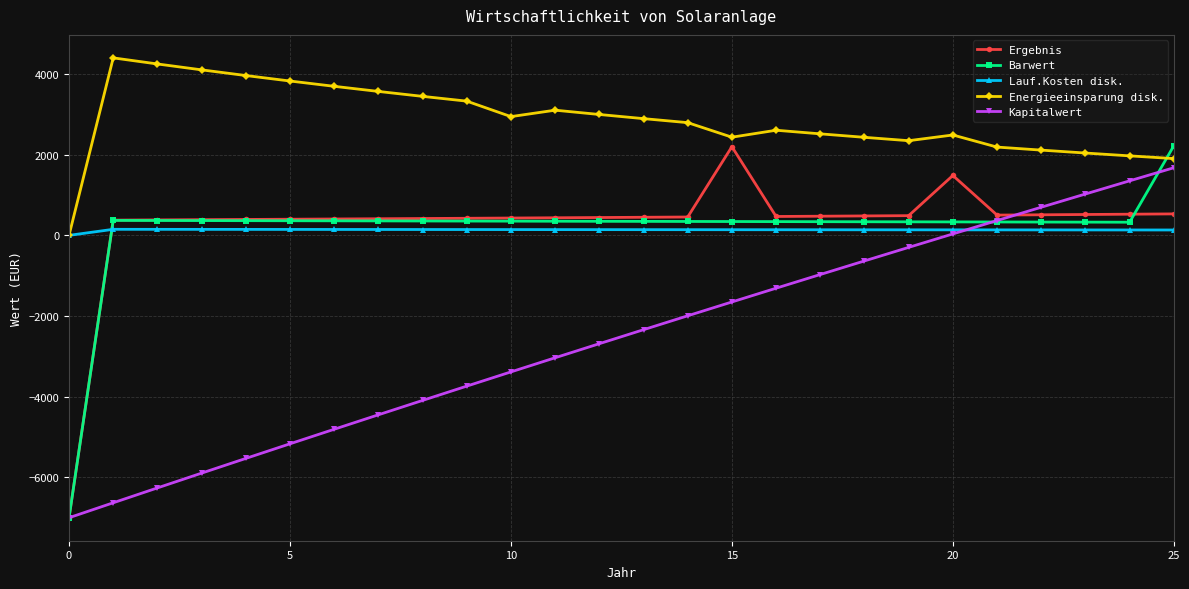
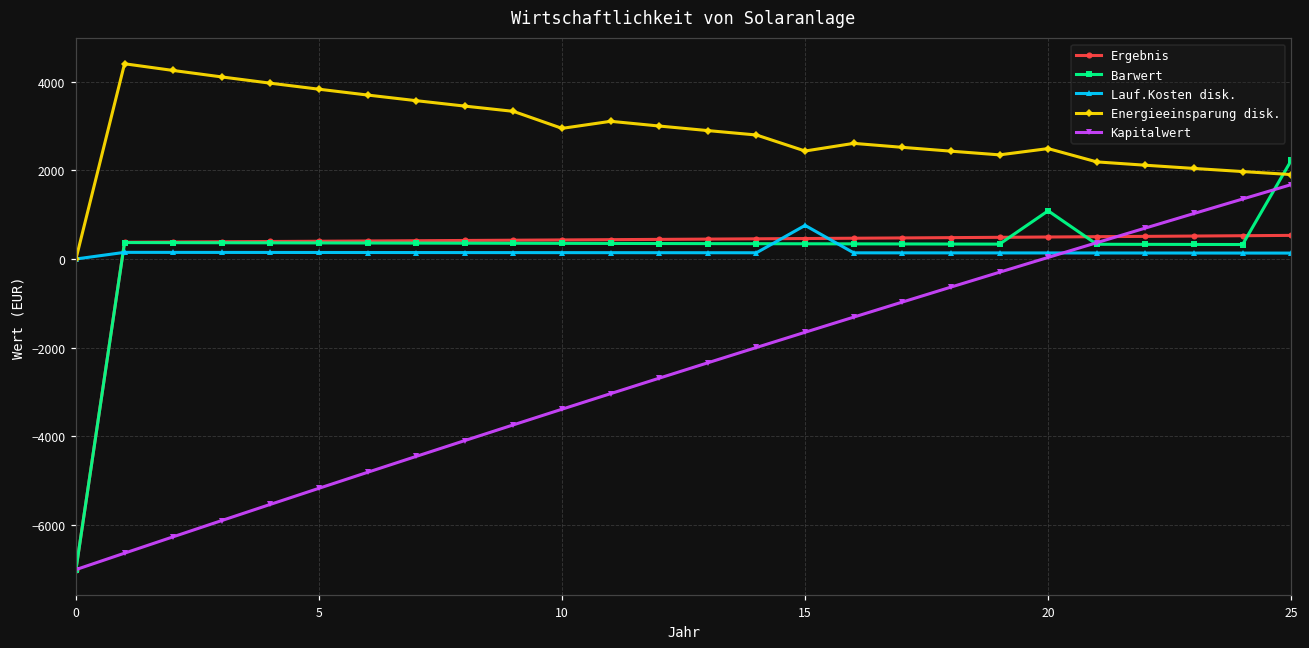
Ergebnis, 15: 2200 -> 500
Lauf.Kosten disk., 15: 100 -> 800
Ergebnis, 20: 1500 -> 500
Barwert, 20: 300 -> 1100
